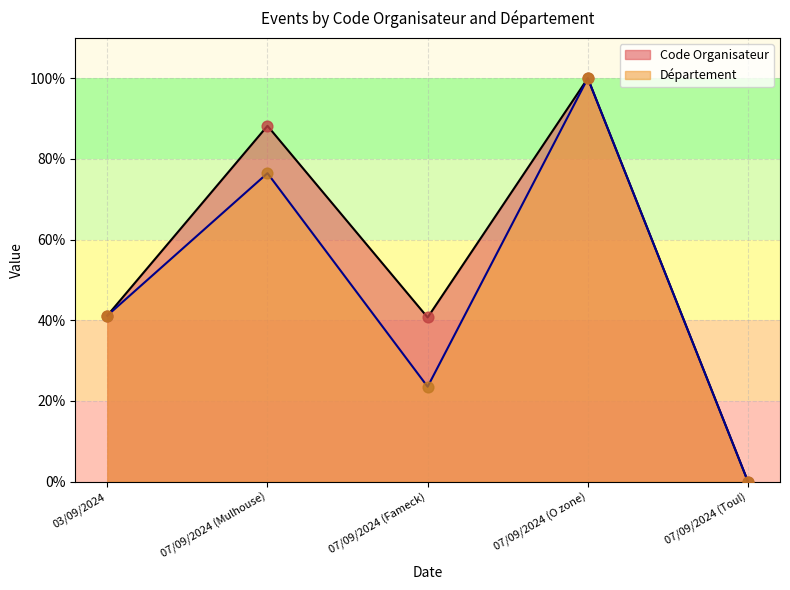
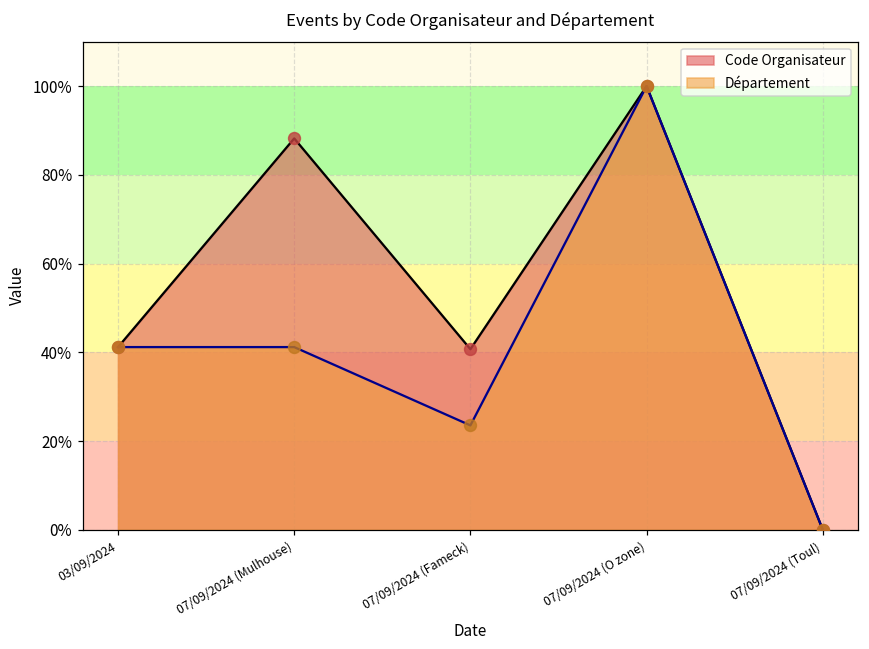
Département, 07/09/2024 (Mulhouse): 76% -> 41%
